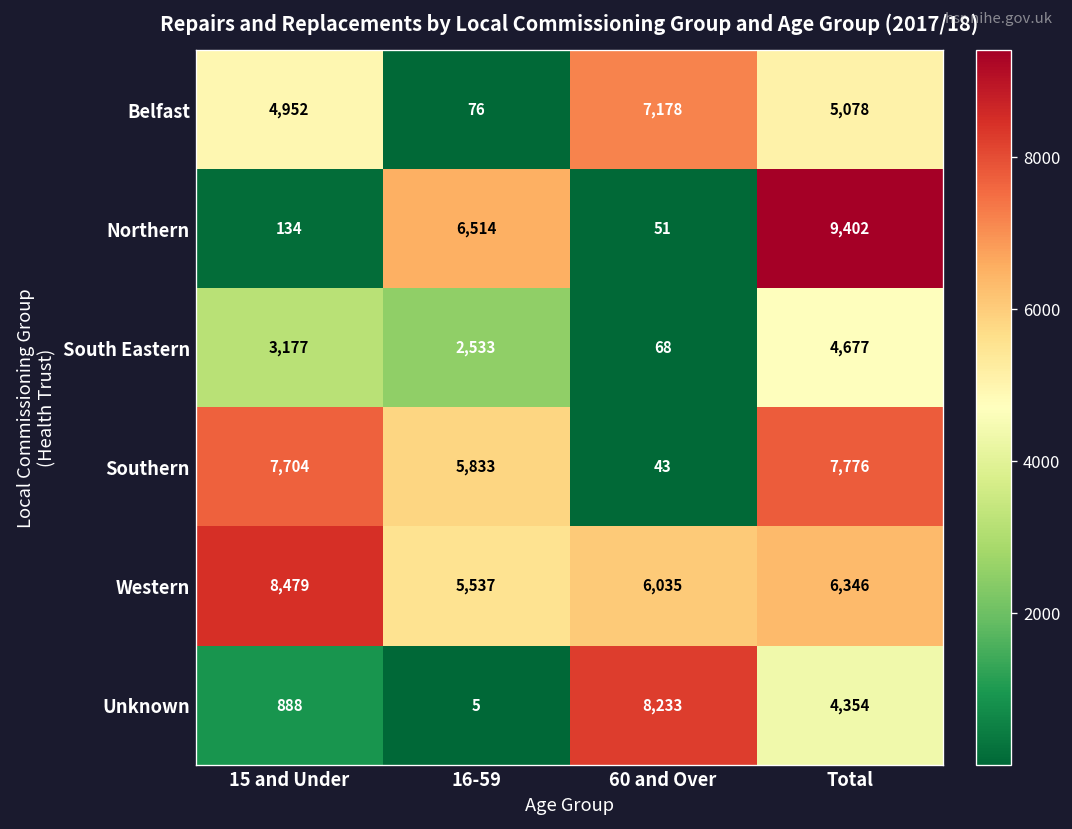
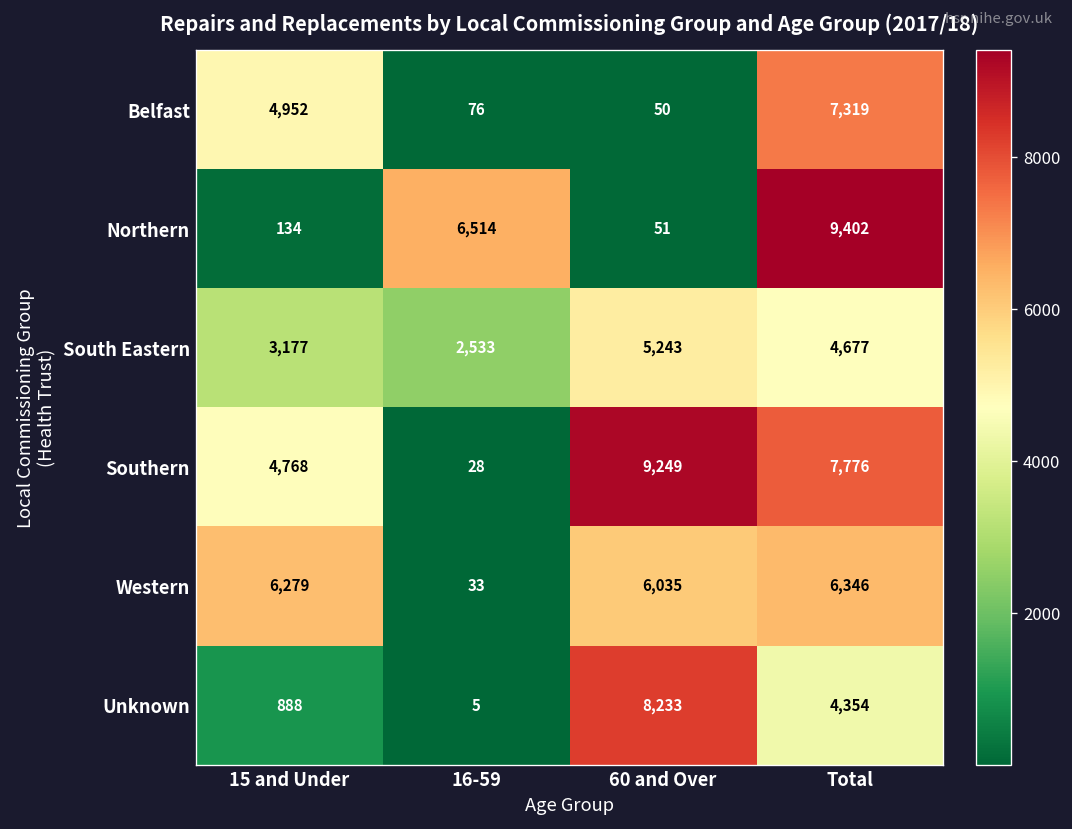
Belfast, 60 and Over: 7,178 -> 50
Belfast, Total: 5,078 -> 7,319
South Eastern, 60 and Over: 68 -> 5,243
Southern, 15 and Under: 7,704 -> 4,768
Southern, 16-59: 5,833 -> 28
Southern, 60 and Over: 43 -> 9,249
Western, 15 and Under: 8,479 -> 6,279
Western, 16-59: 5,537 -> 33
